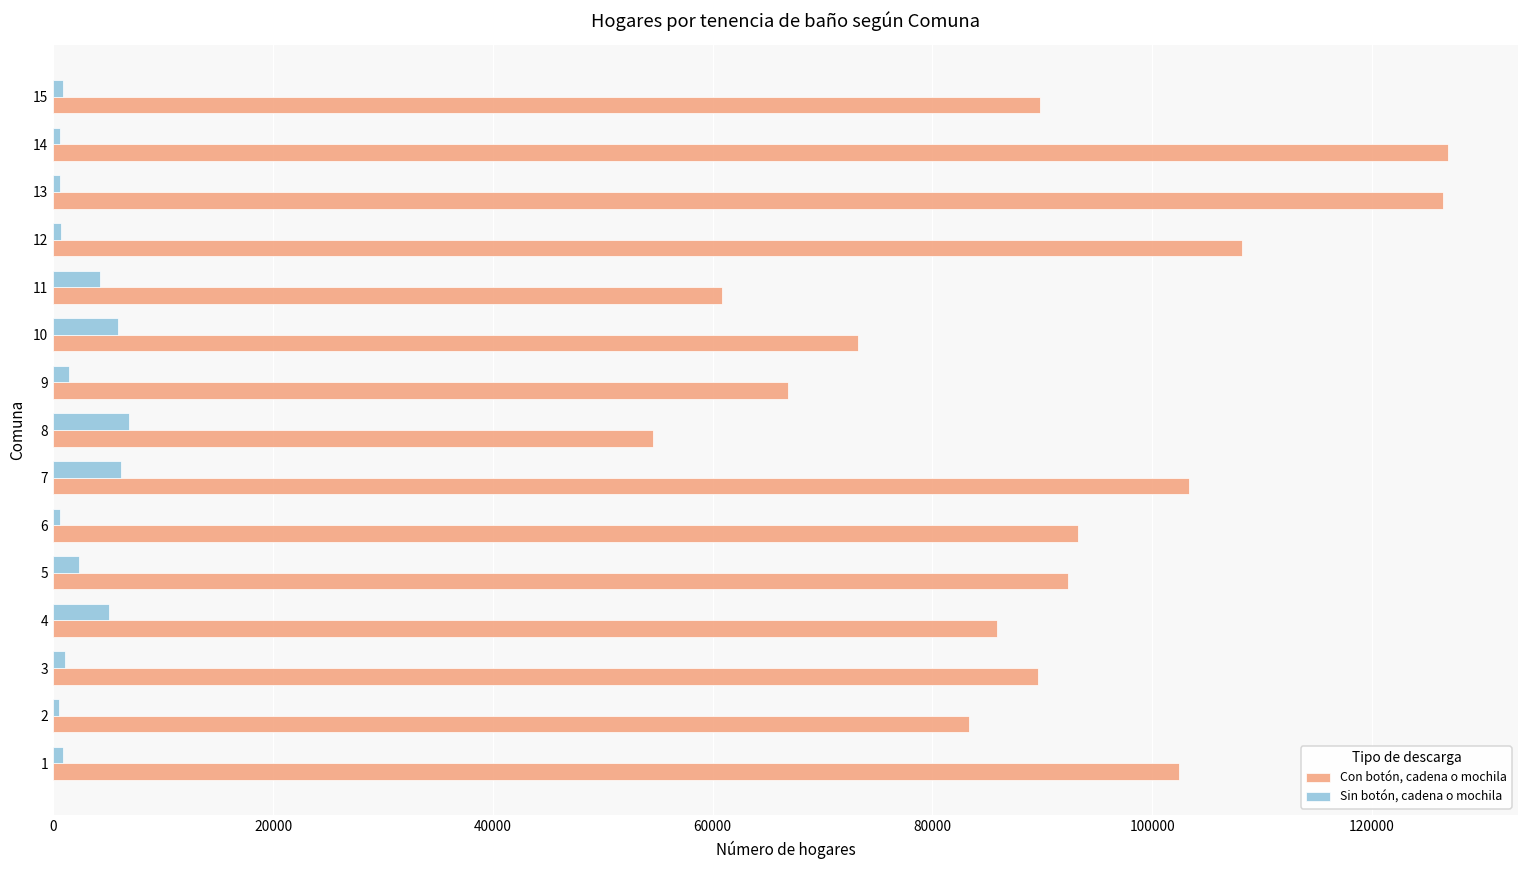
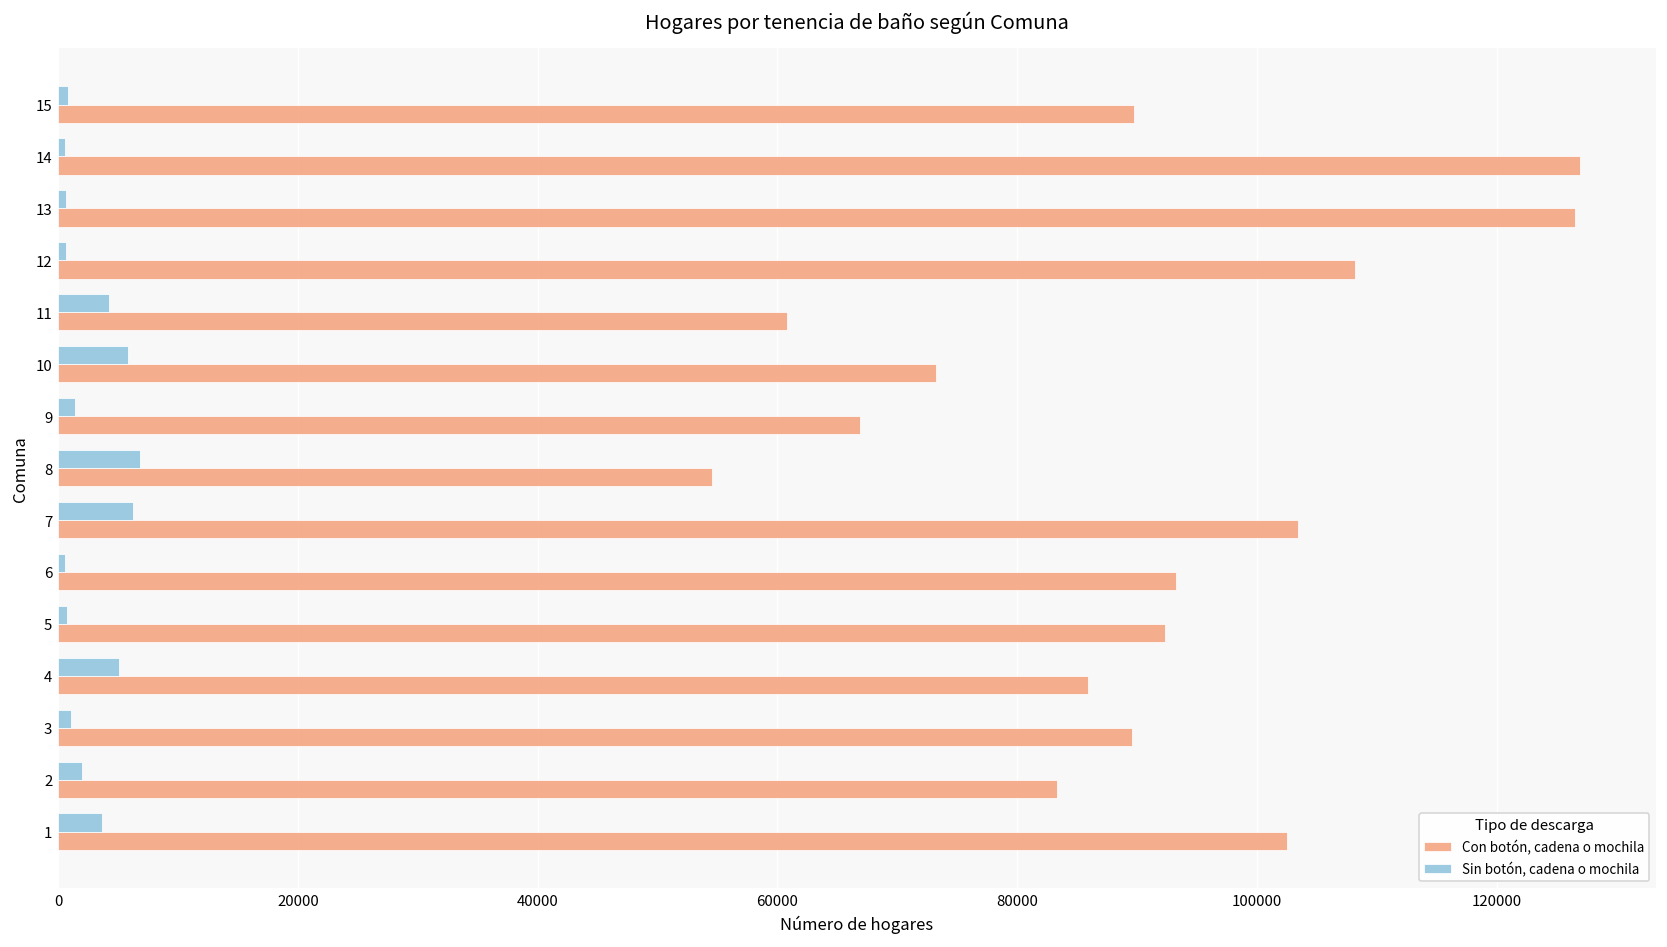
Sin botón, cadena o mochila, 5: 2000 -> 1000
Sin botón, cadena o mochila, 2: 0 -> 2000
Sin botón, cadena o mochila, 1: 1000 -> 4000
